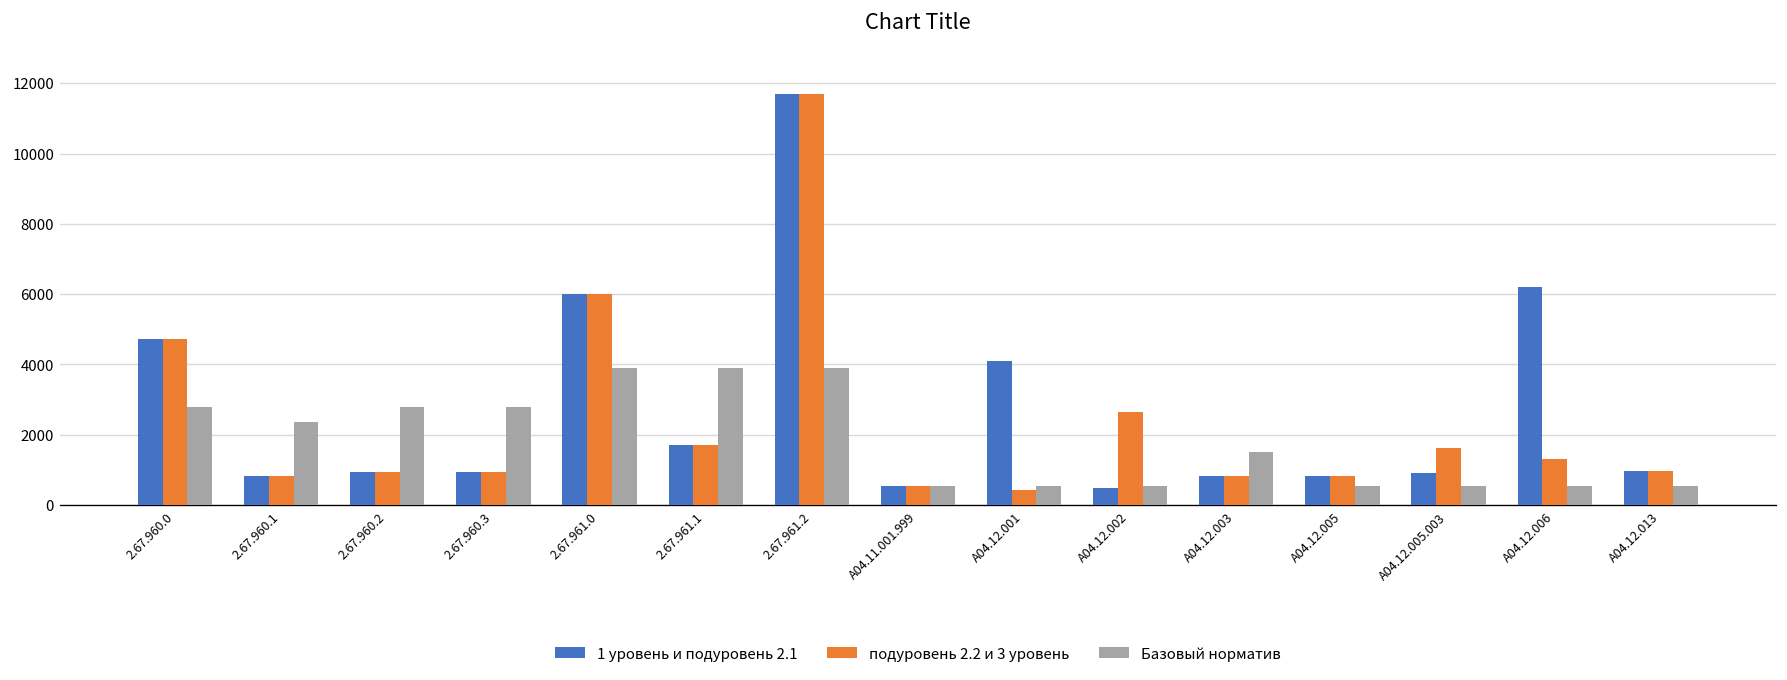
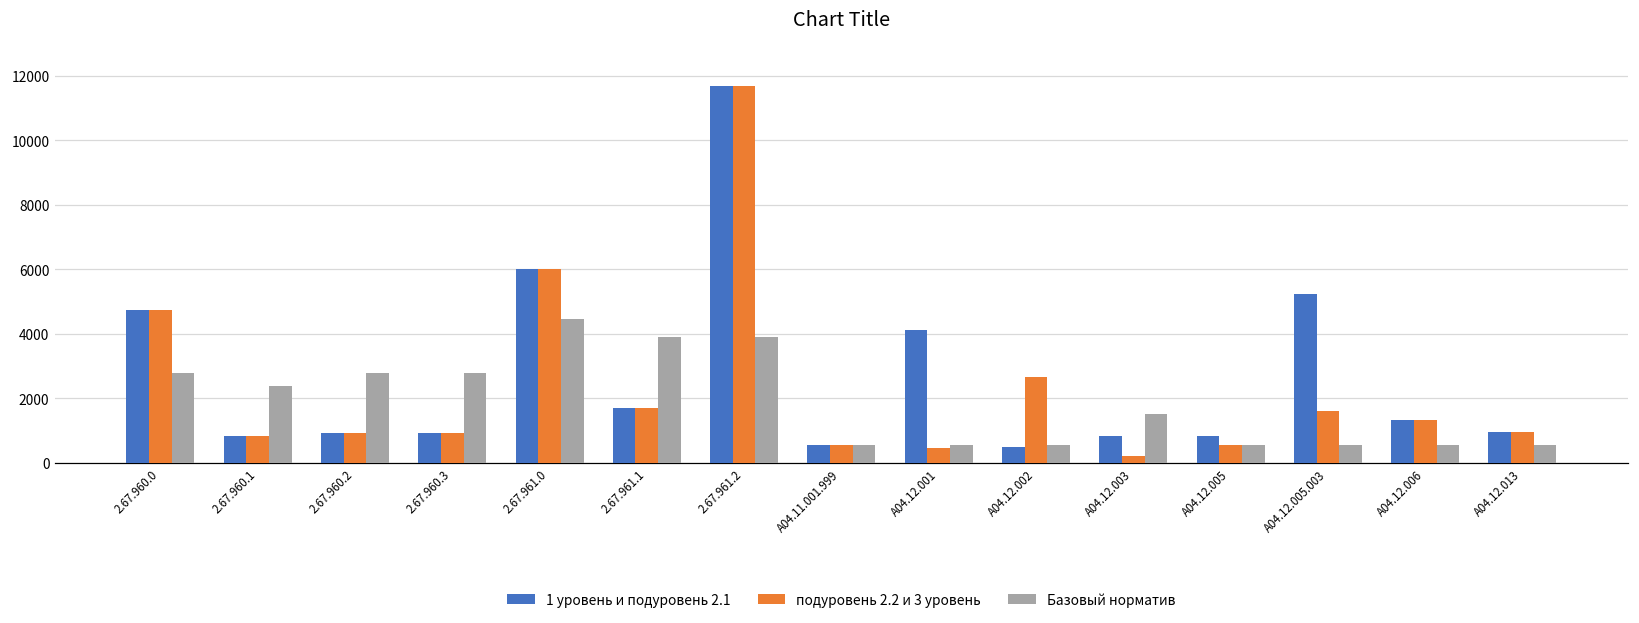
Базовый норматив, 2.67.961.0: 3900 -> 4500
подуровень 2.2 и 3 уровень, A04.12.003: 800 -> 200
подуровень 2.2 и 3 уровень, A04.12.005: 800 -> 500
1 уровень и подуровень 2.1, A04.12.005.003: 900 -> 5200
1 уровень и подуровень 2.1, A04.12.006: 6200 -> 1300
